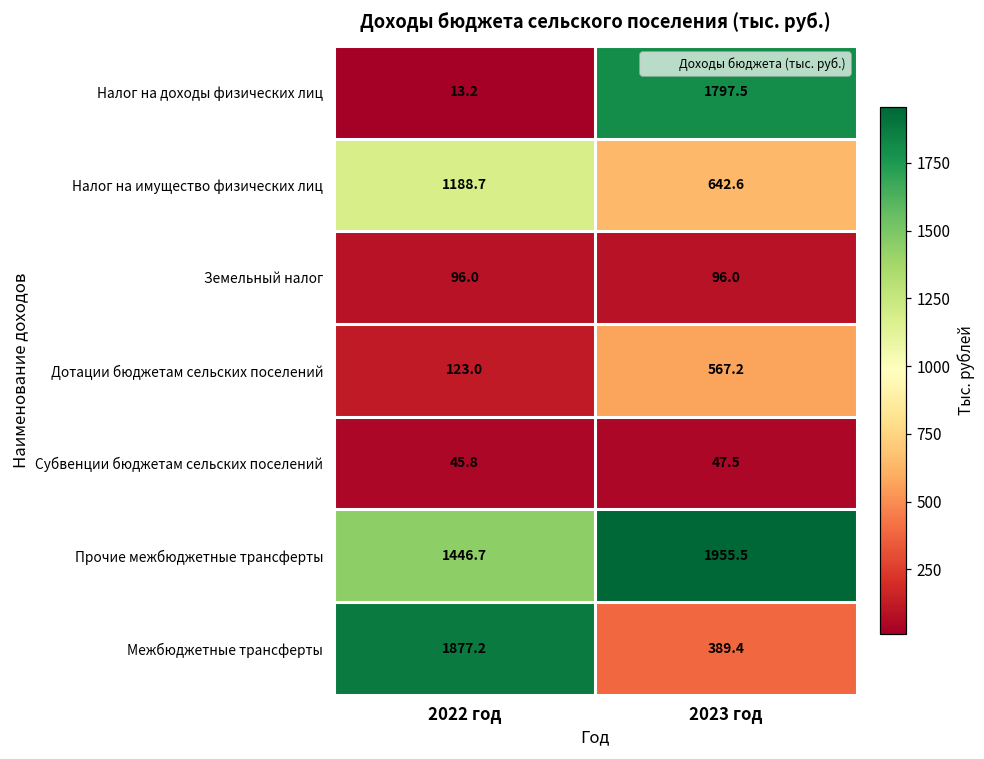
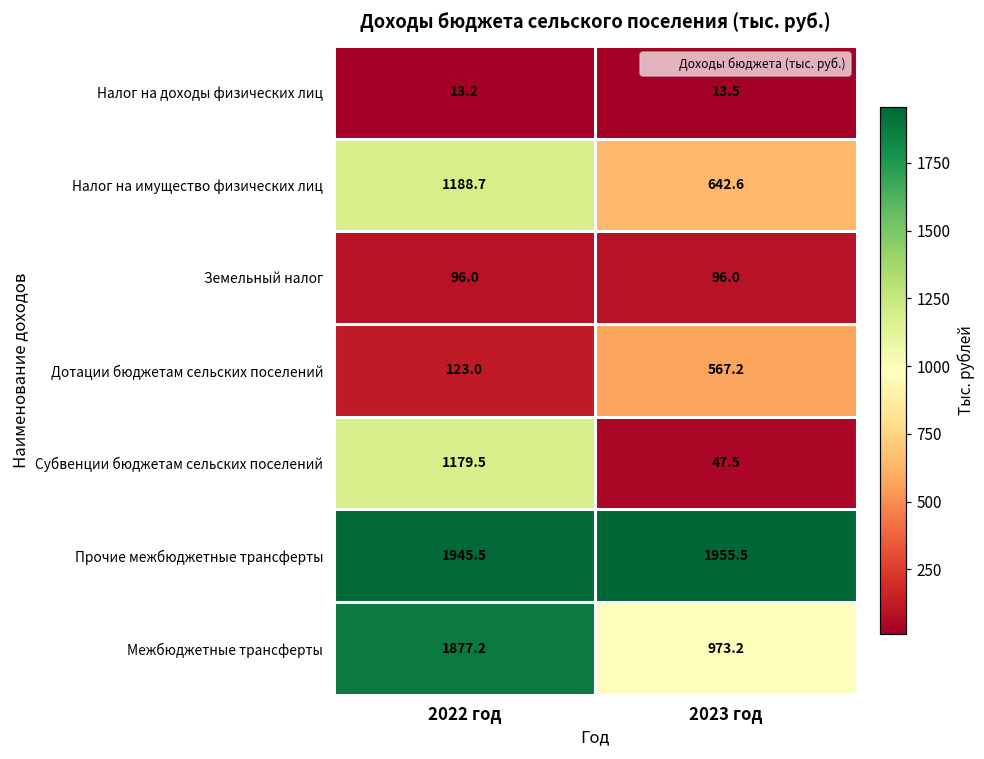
Налог на доходы физических лиц, 2023 год: 1797.5 -> 13.5
Субвенции бюджетам сельских поселений, 2022 год: 45.8 -> 1179.5
Прочие межбюджетные трансферты, 2022 год: 1446.7 -> 1945.5
Межбюджетные трансферты, 2023 год: 389.4 -> 973.2
